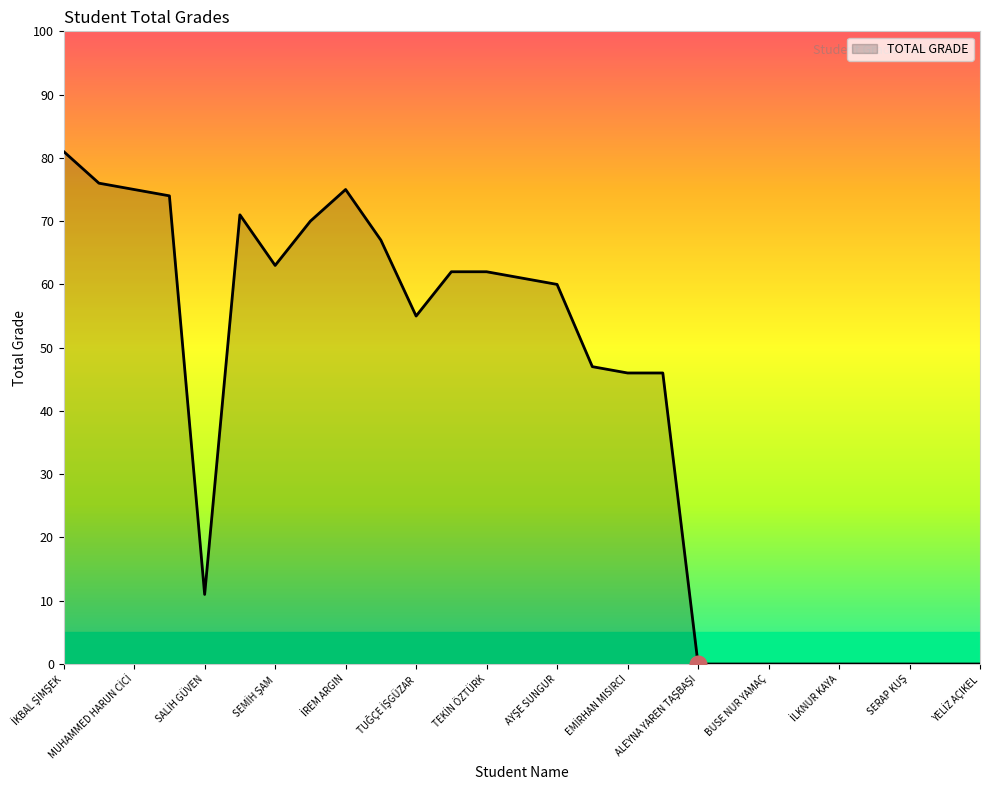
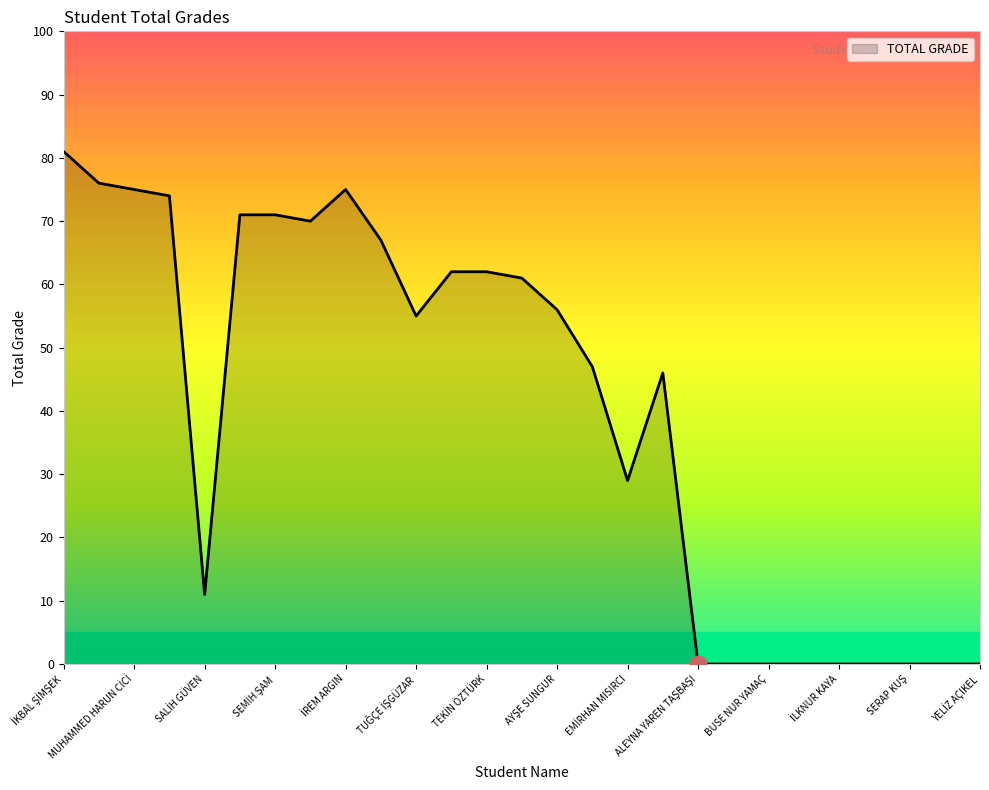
TOTAL GRADE, SEMİH ŞAM: 63 -> 71
TOTAL GRADE, AYŞE SUNGUR: 60 -> 56
TOTAL GRADE, EMİRHAN MISIRCI: 46 -> 29
